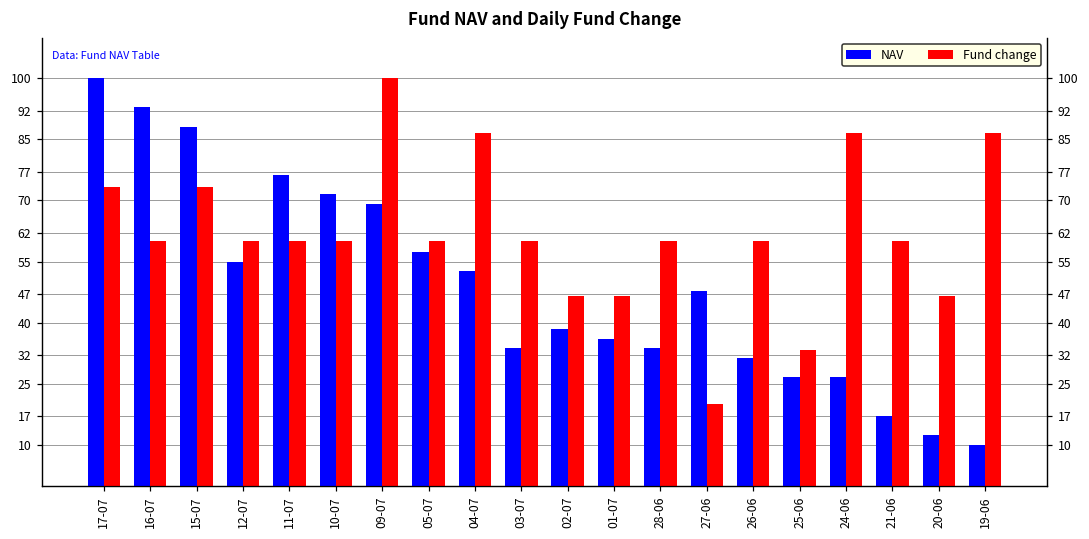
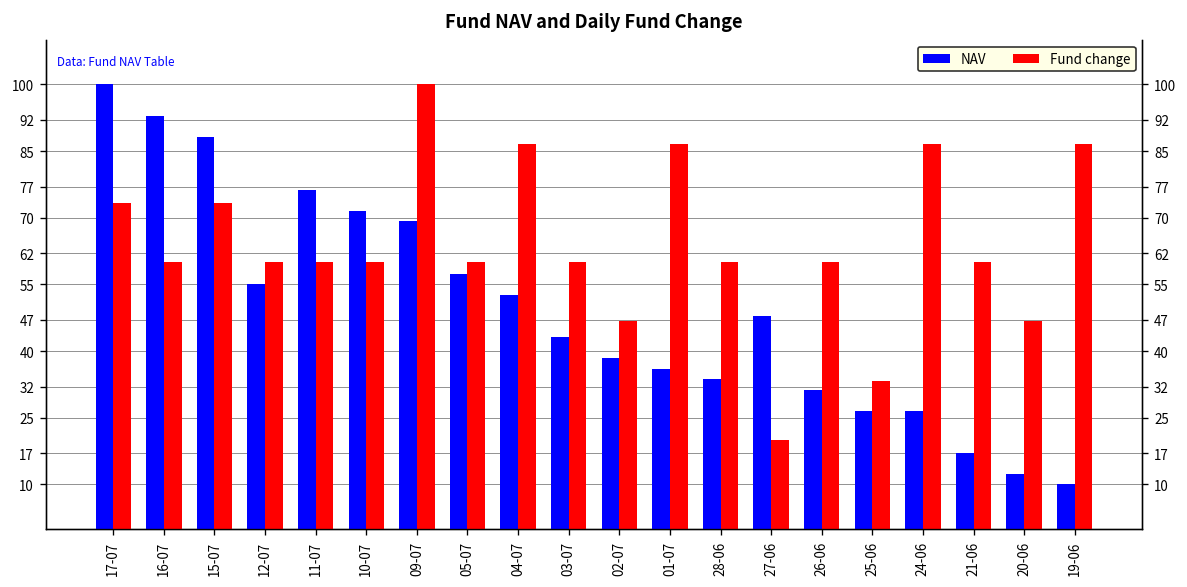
NAV, 03-07: 34 -> 43
Fund change, 01-07: 47 -> 87
